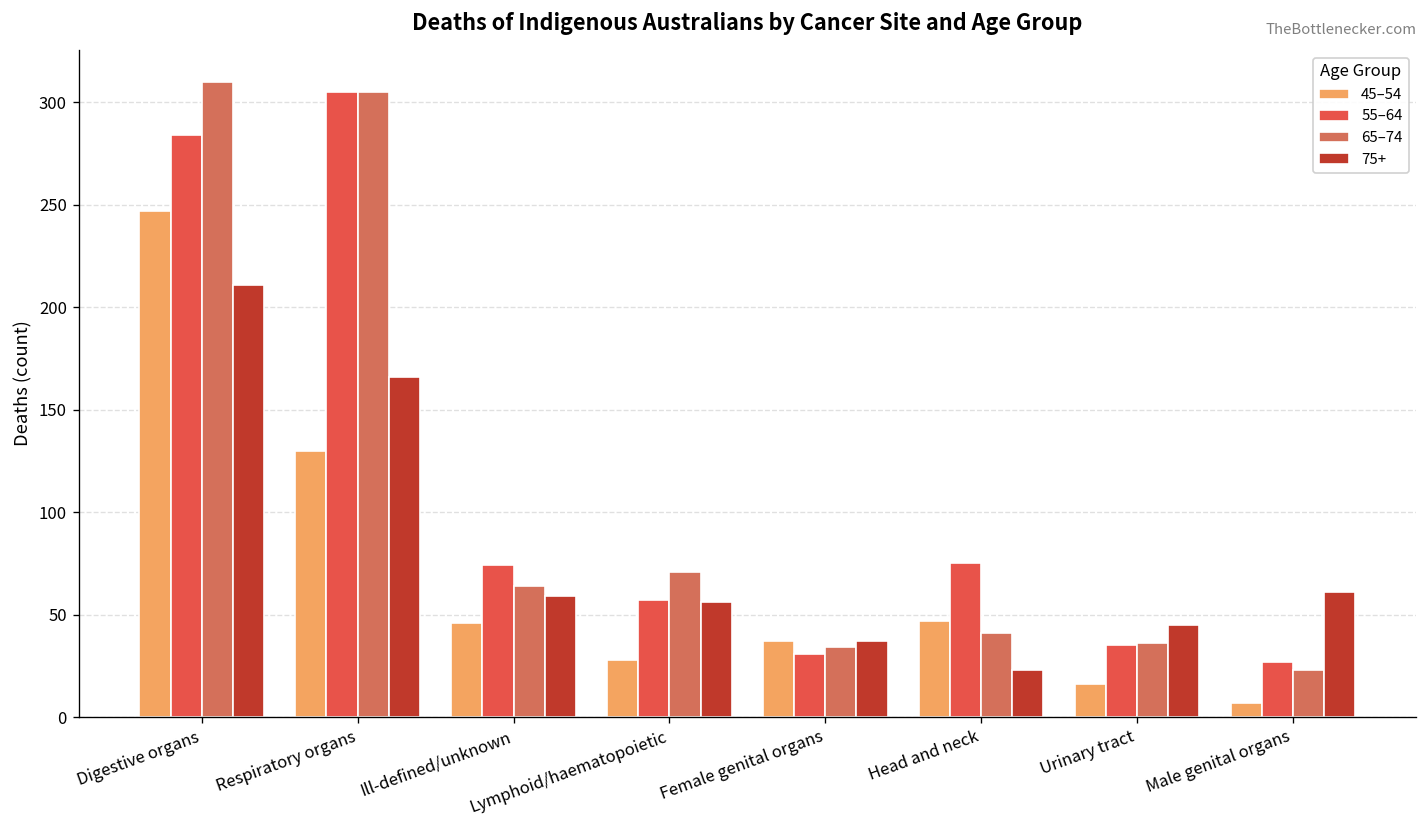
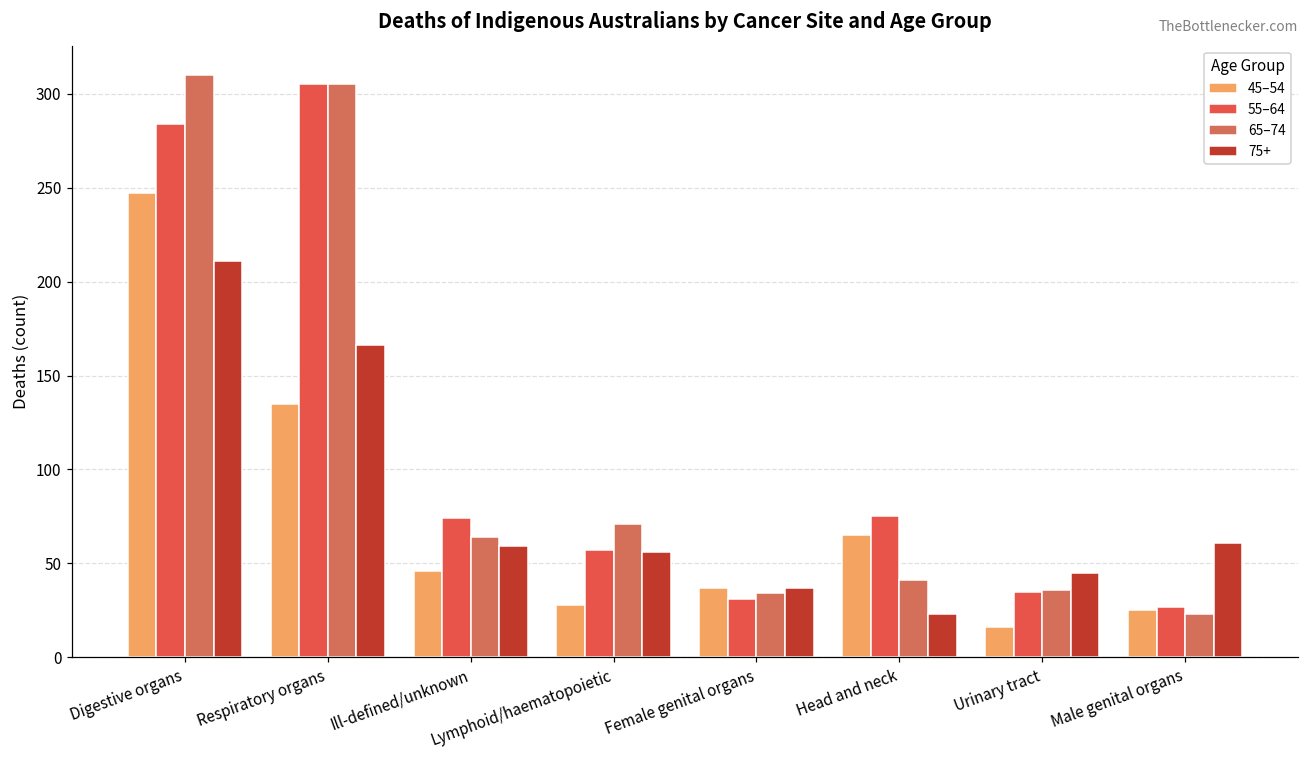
45–54, Respiratory organs: 130 -> 135
45–54, Head and neck: 47 -> 65
45–54, Male genital organs: 7 -> 25
